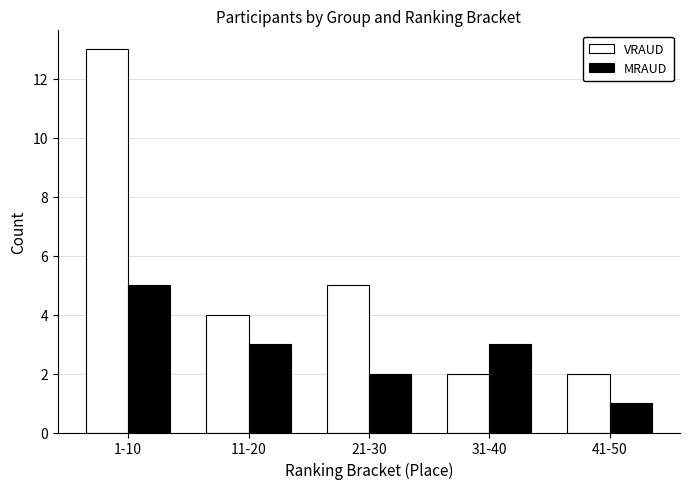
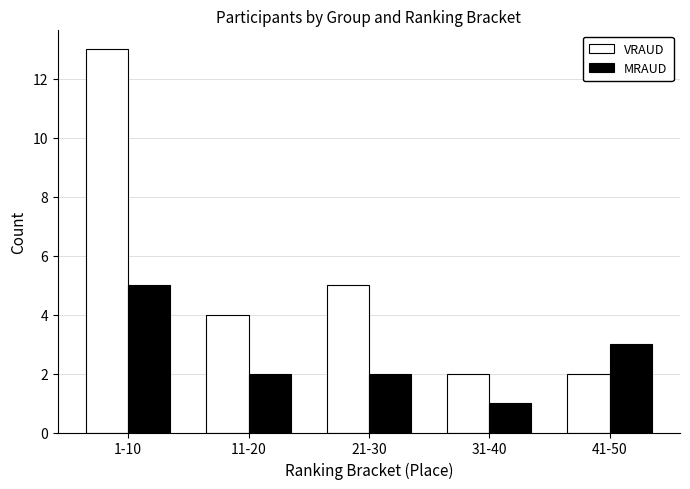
MRAUD, 11-20: 3 -> 2
MRAUD, 31-40: 3 -> 1
MRAUD, 41-50: 1 -> 3
